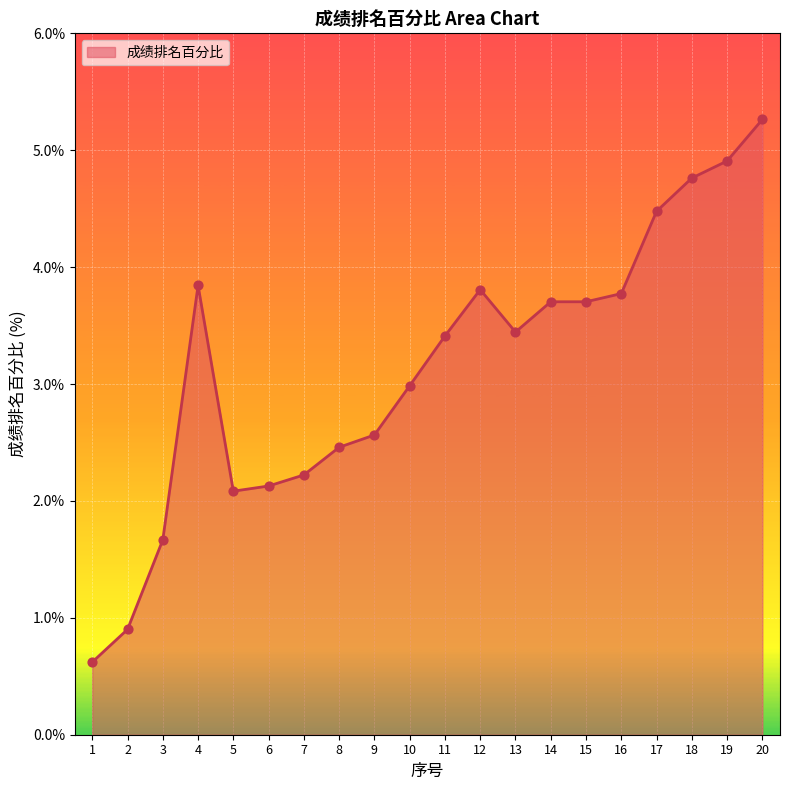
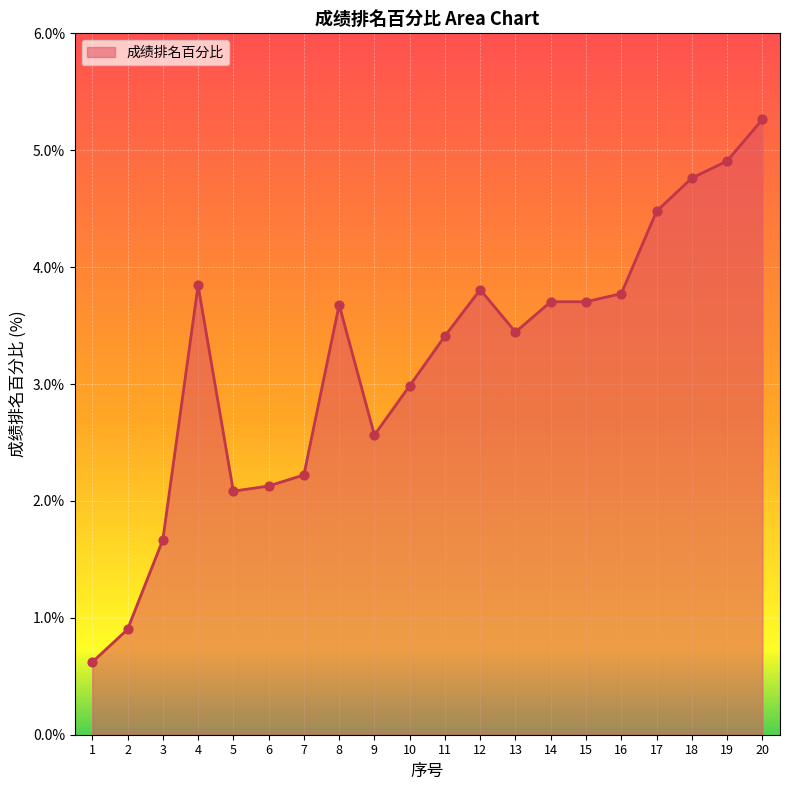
8: 2.46% -> 3.68%
